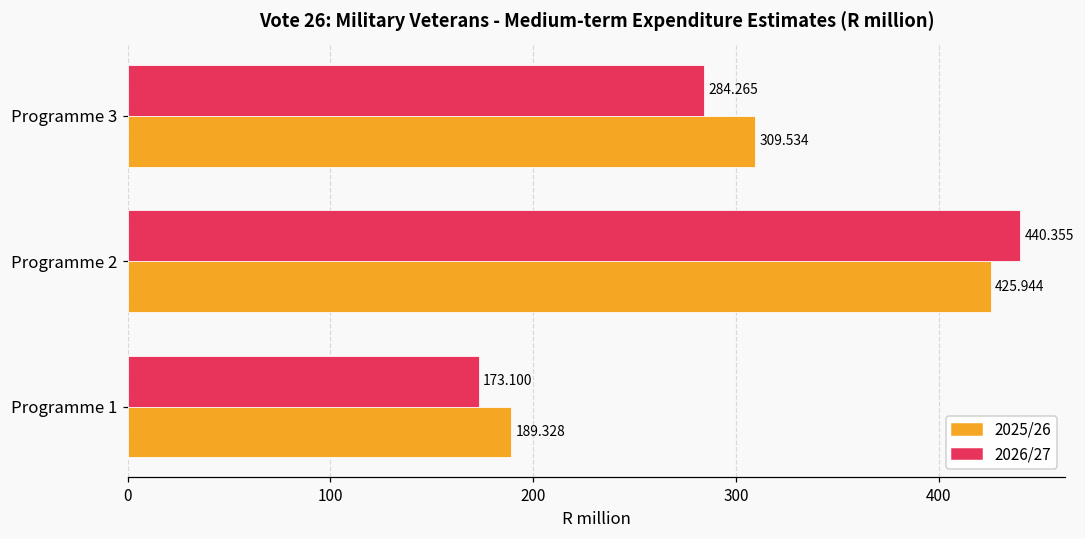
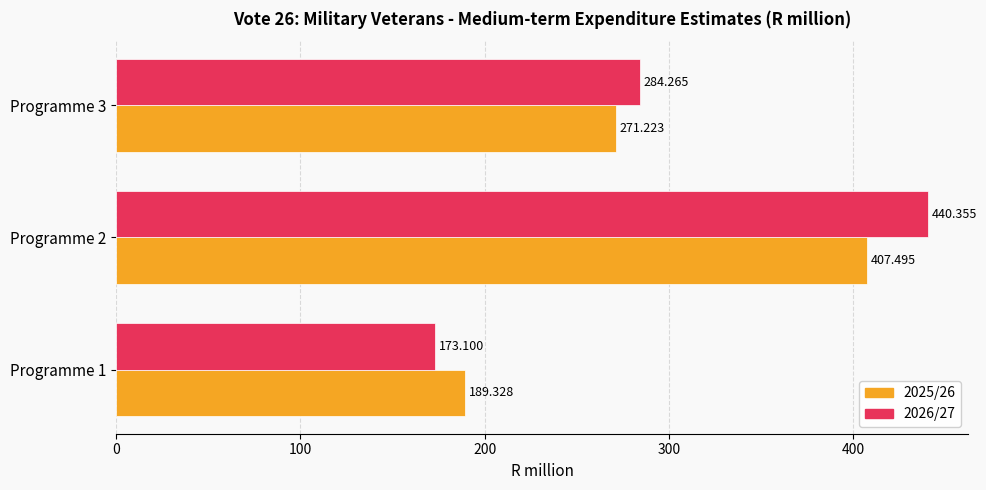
2025/26, Programme 3: 309.534 -> 271.223
2025/26, Programme 2: 425.944 -> 407.495
